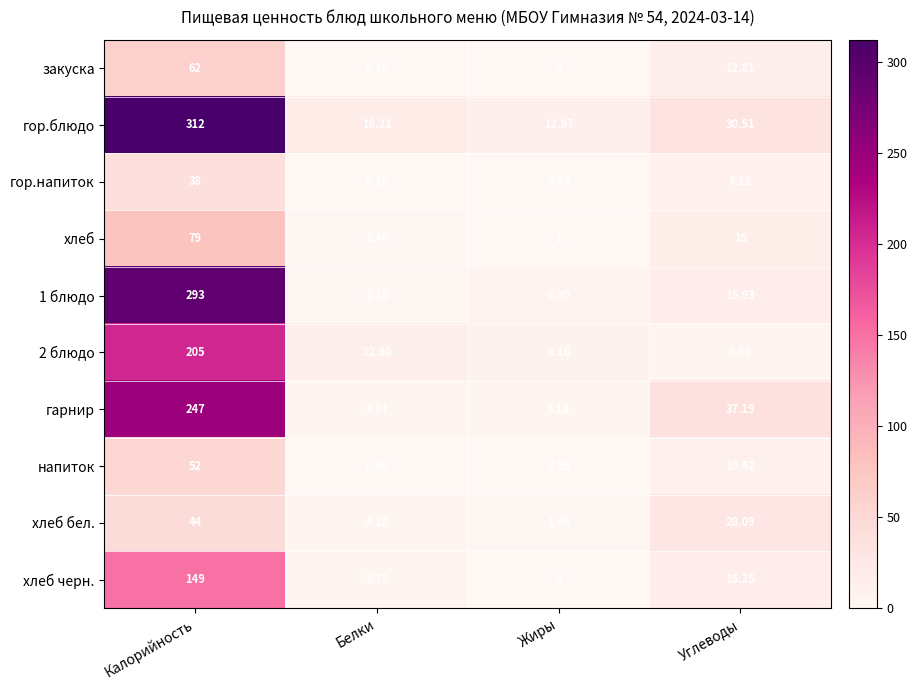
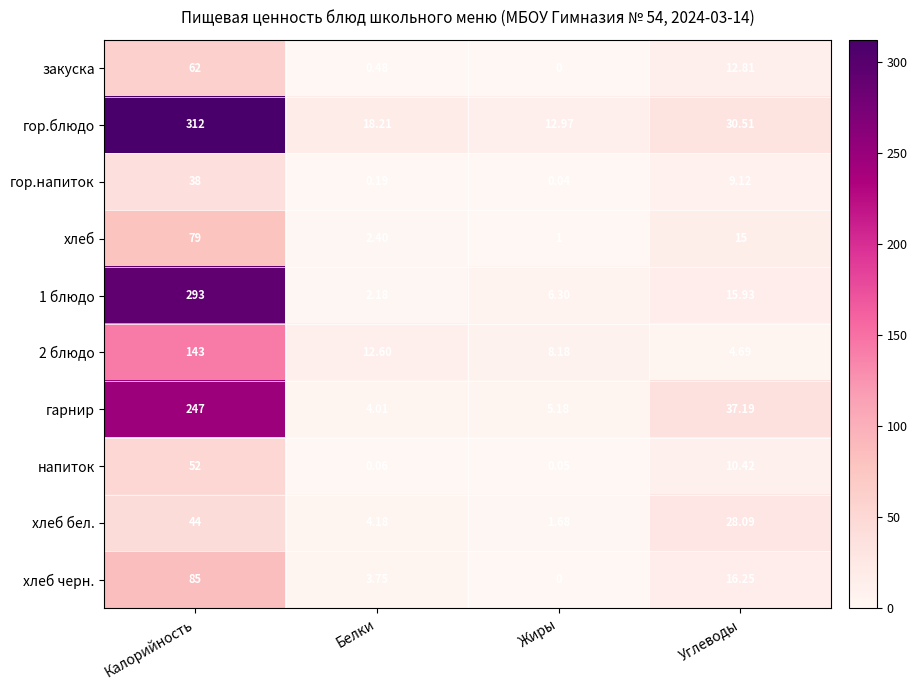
2 блюдо, Калорийность: 205 -> 143
хлеб черн., Калорийность: 149 -> 85
